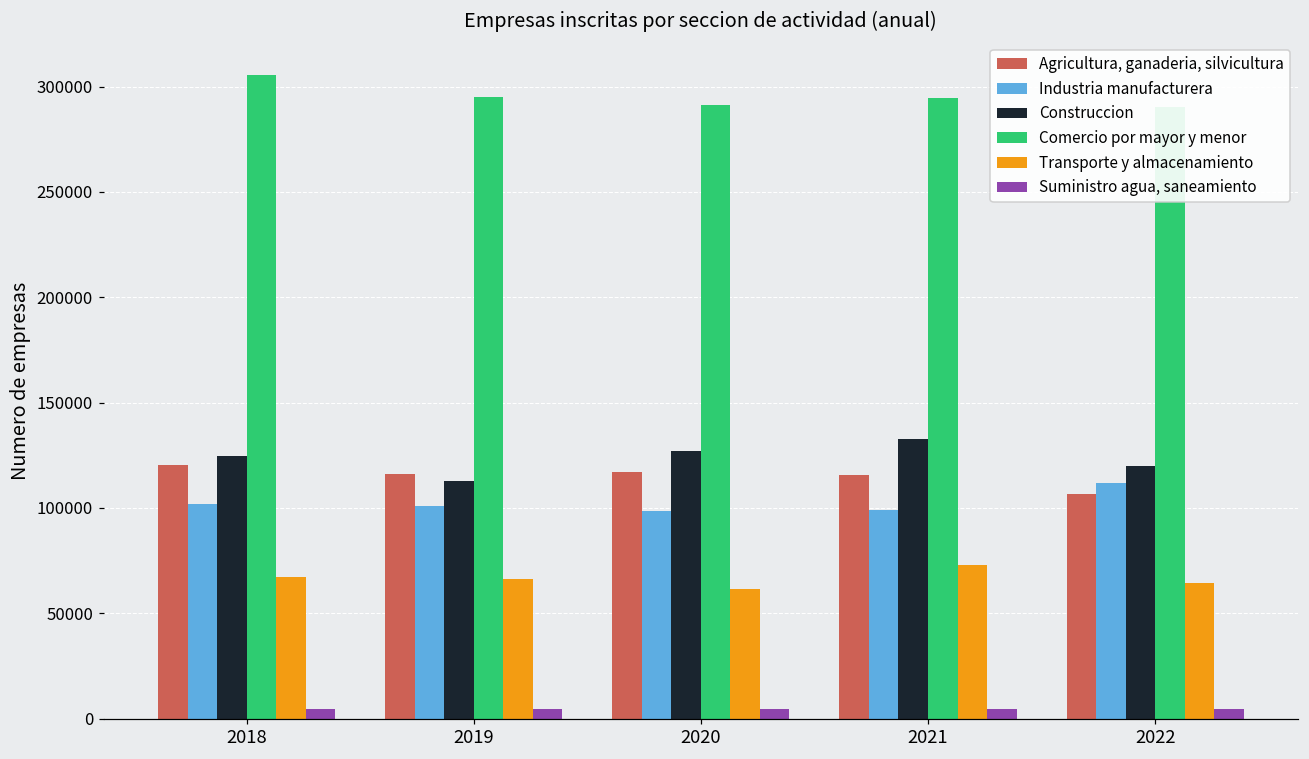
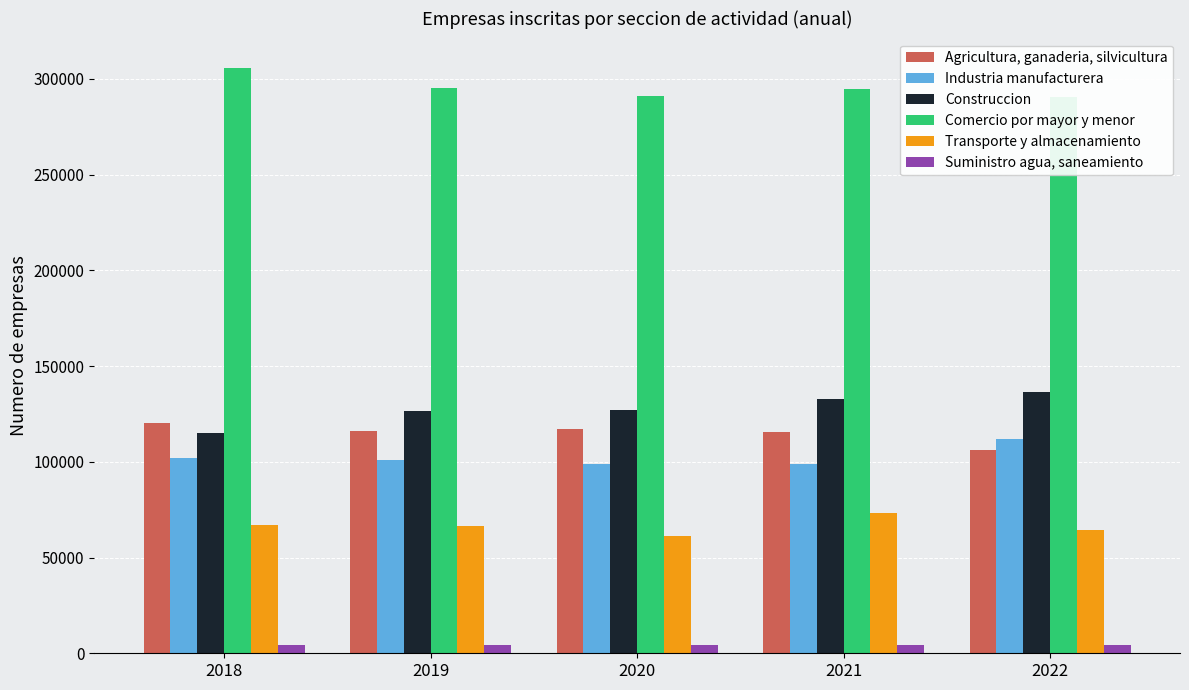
Construccion, 2018: 124000 -> 115000
Construccion, 2019: 113000 -> 126000
Construccion, 2022: 120000 -> 136000
